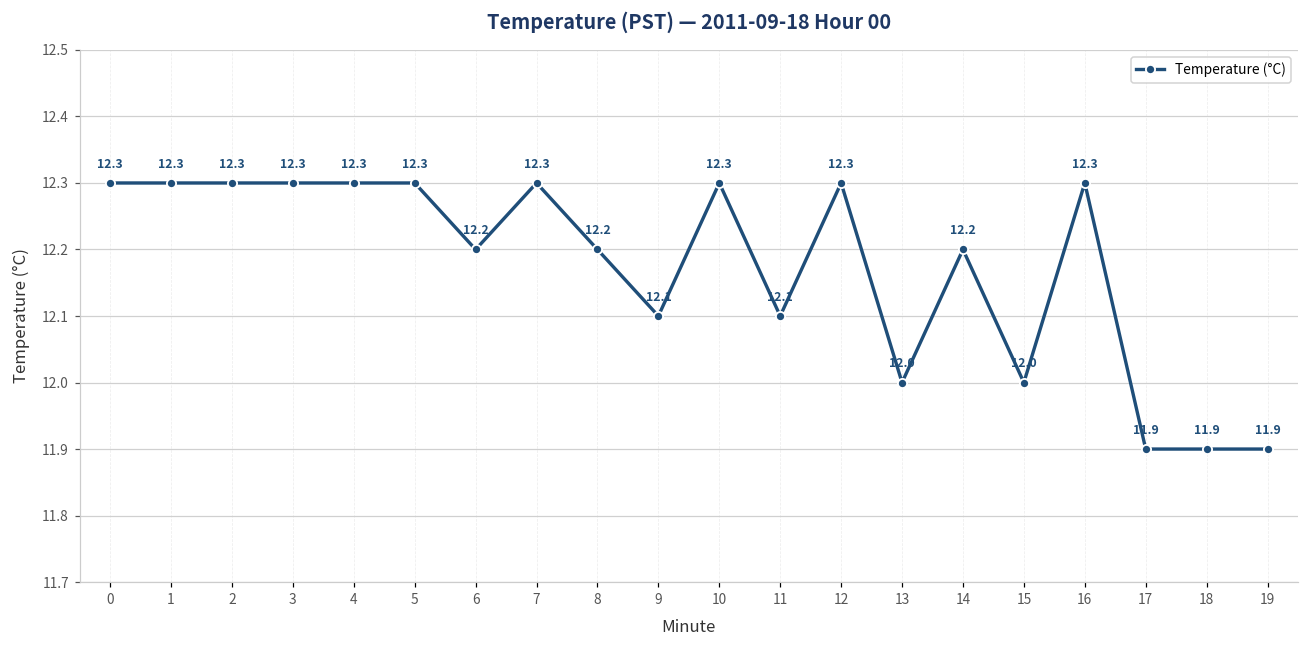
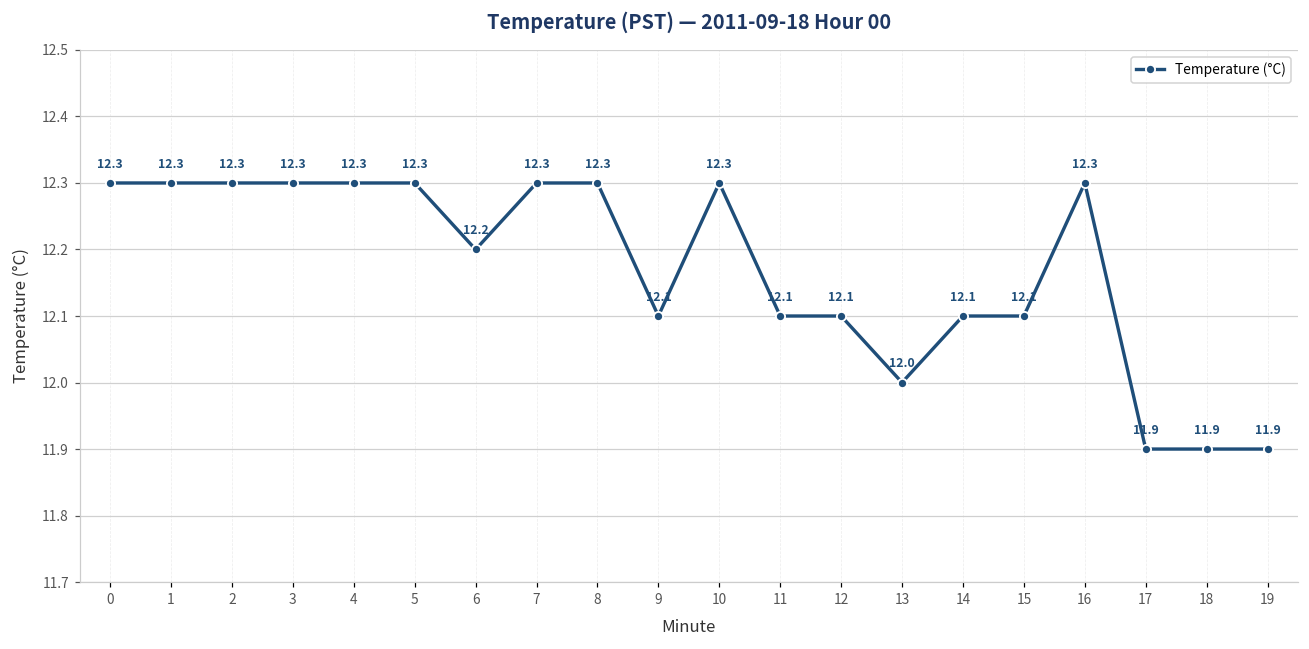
8: 12.2 -> 12.3
12: 12.3 -> 12.1
14: 12.2 -> 12.1
15: 12.0 -> 12.1
